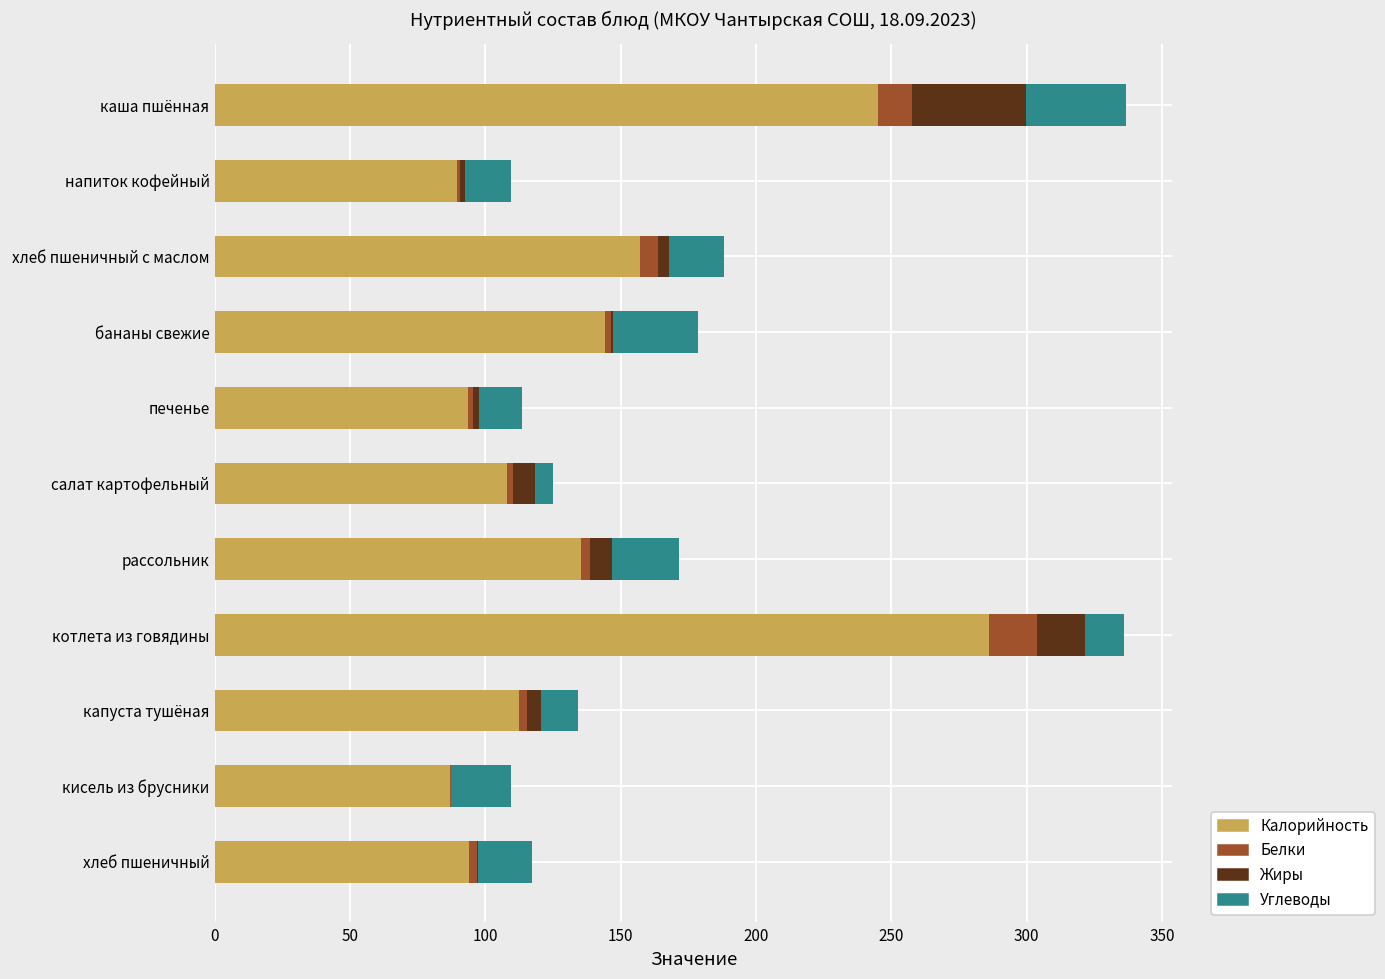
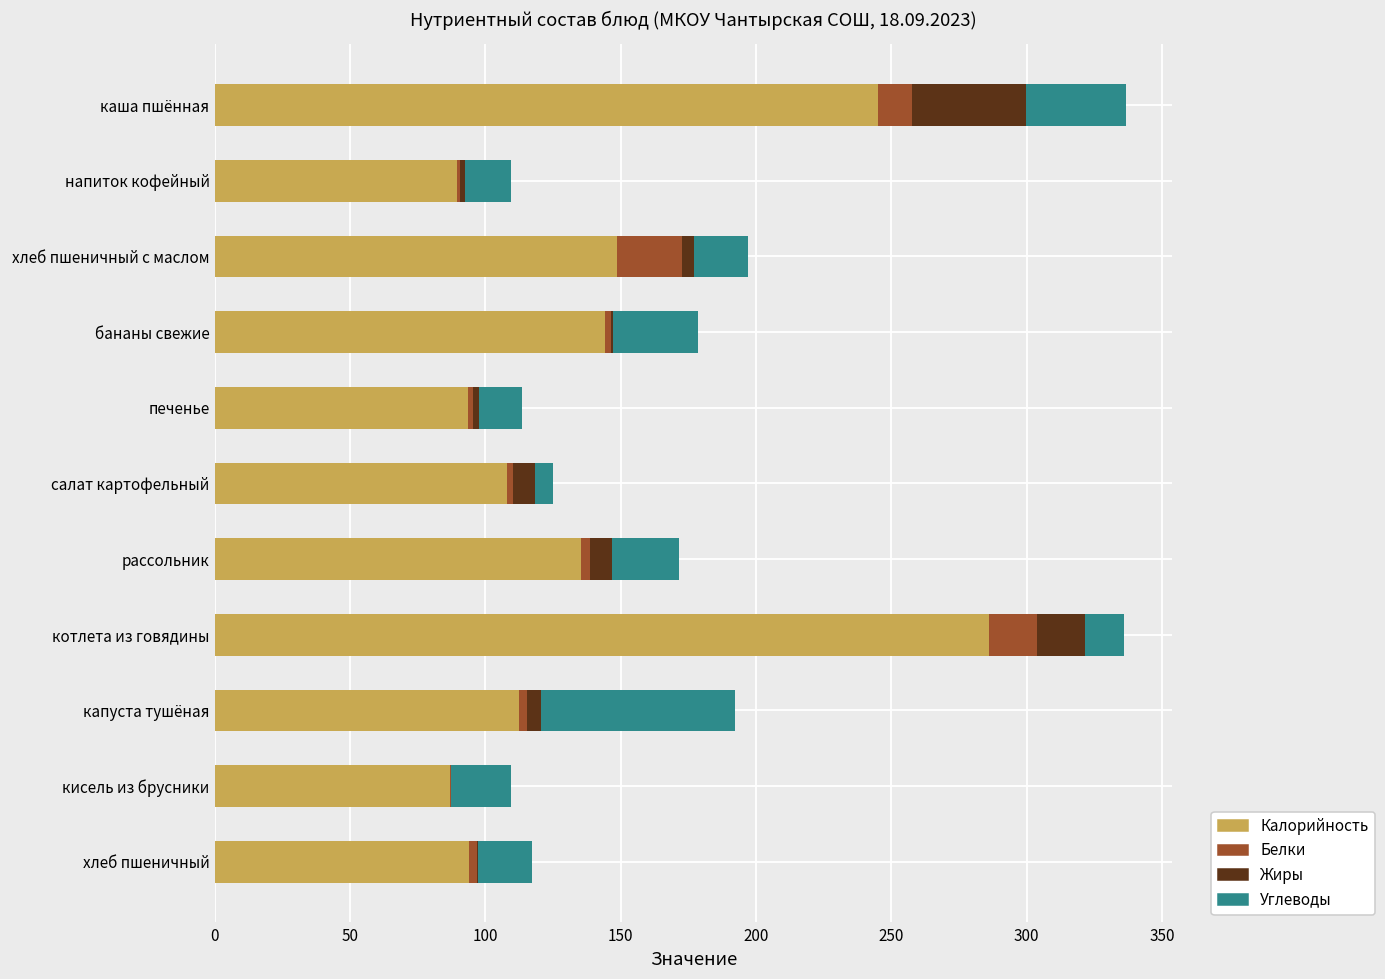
Калорийность, хлеб пшеничный с маслом: 157 -> 149
Белки, хлеб пшеничный с маслом: 7 -> 24
Углеводы, капуста тушёная: 14 -> 72
